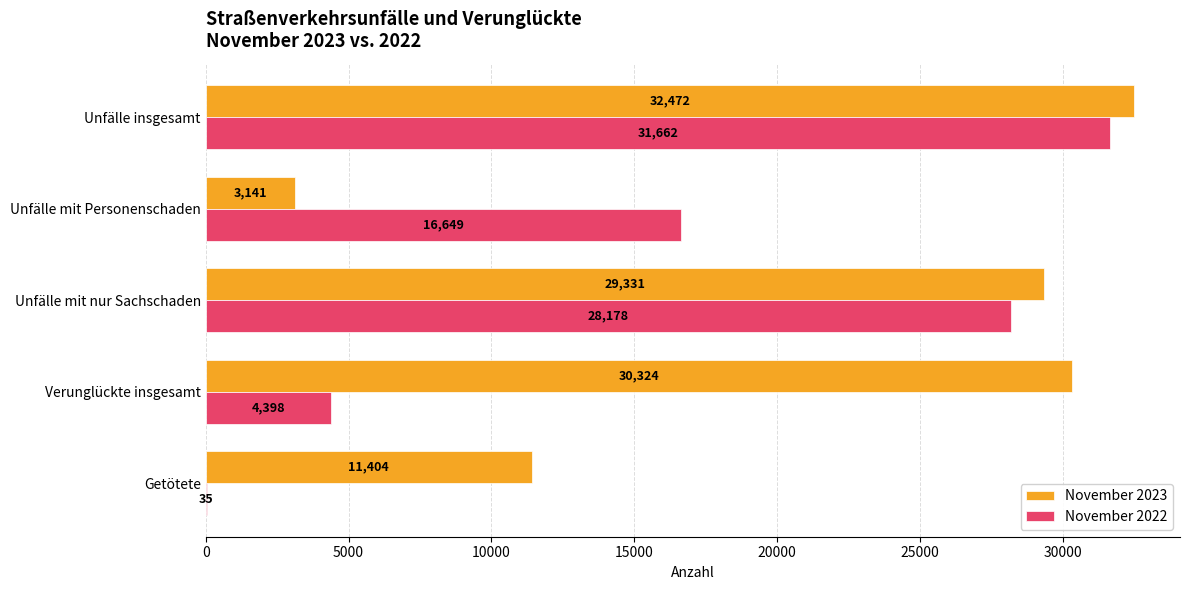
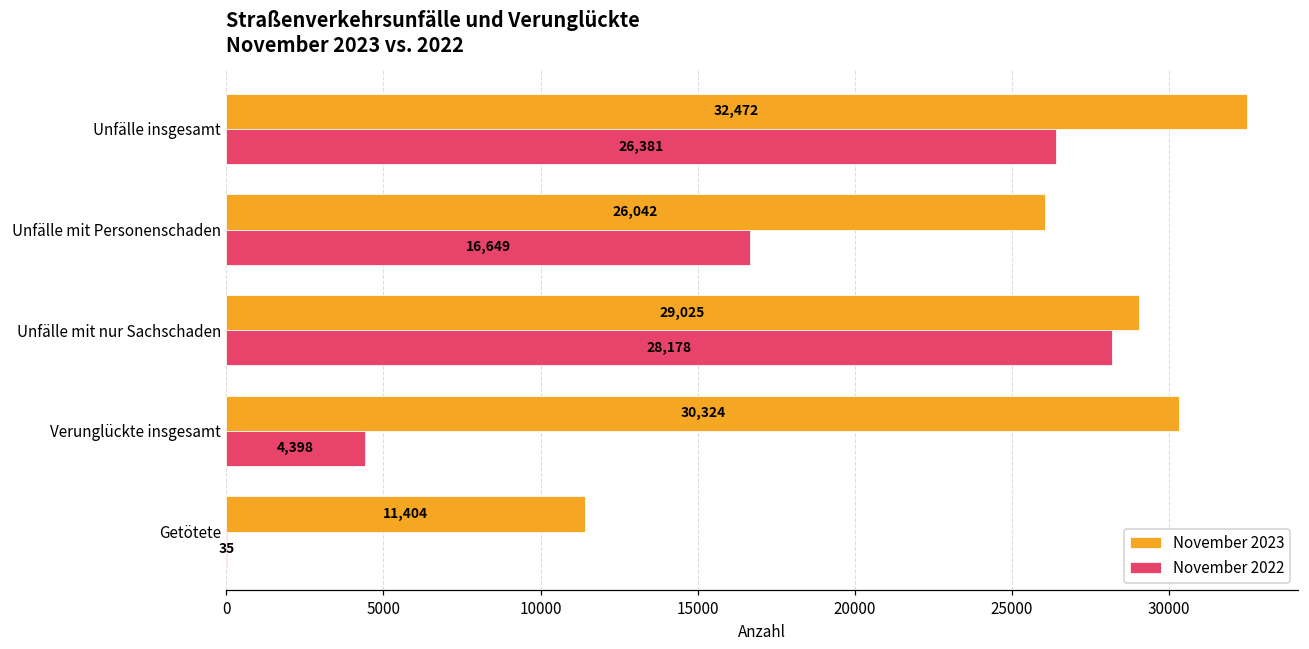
November 2022, Unfälle insgesamt: 31,662 -> 26,381
November 2023, Unfälle mit Personenschaden: 3,141 -> 26,042
November 2023, Unfälle mit nur Sachschaden: 29,331 -> 29,025
